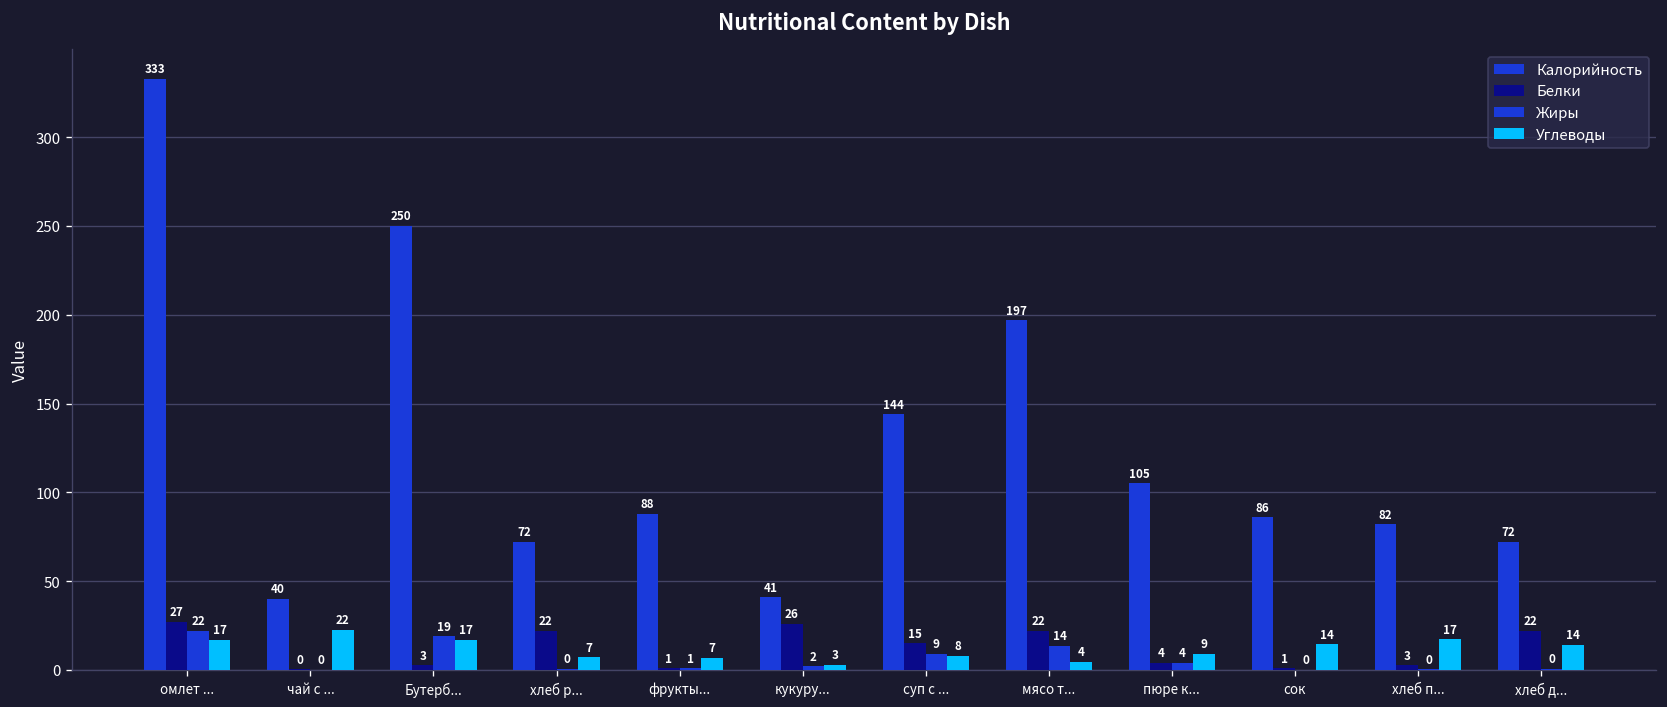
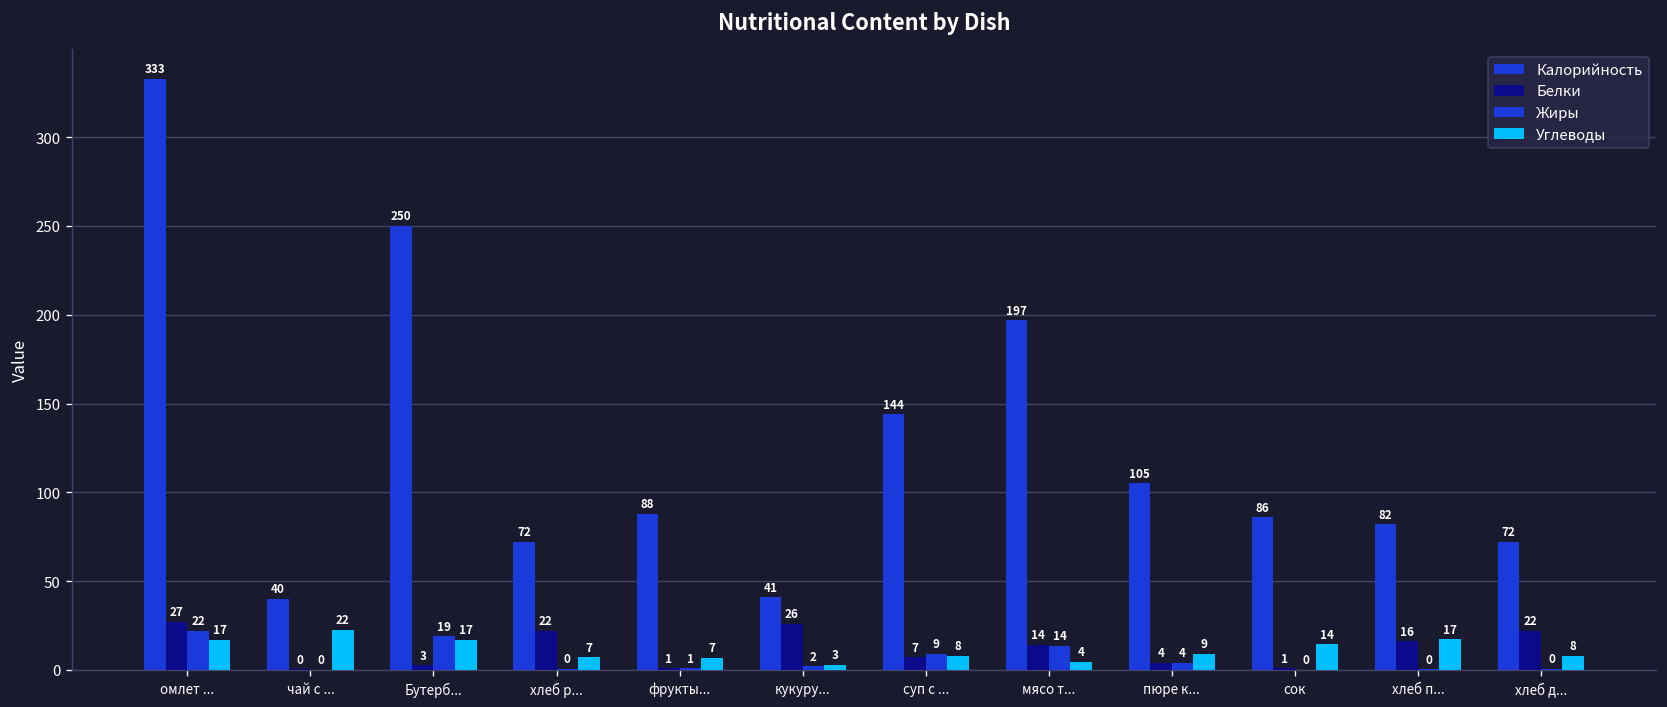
Белки, суп с ...: 15 -> 7
Белки, мясо т...: 22 -> 14
Белки, хлеб п...: 3 -> 16
Углеводы, хлеб д...: 14 -> 8
